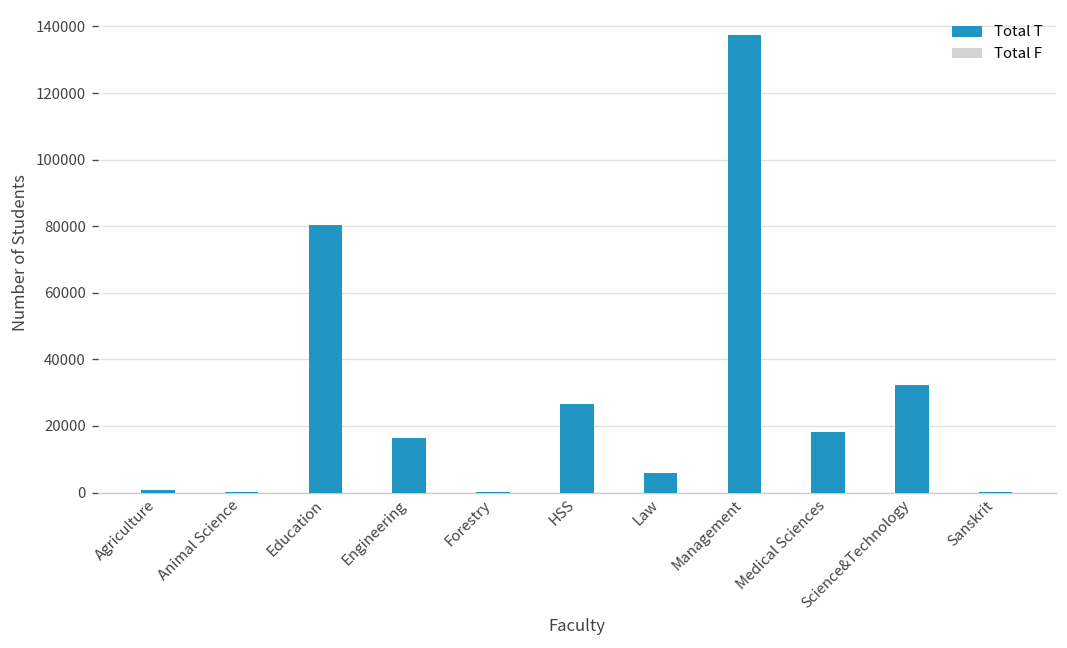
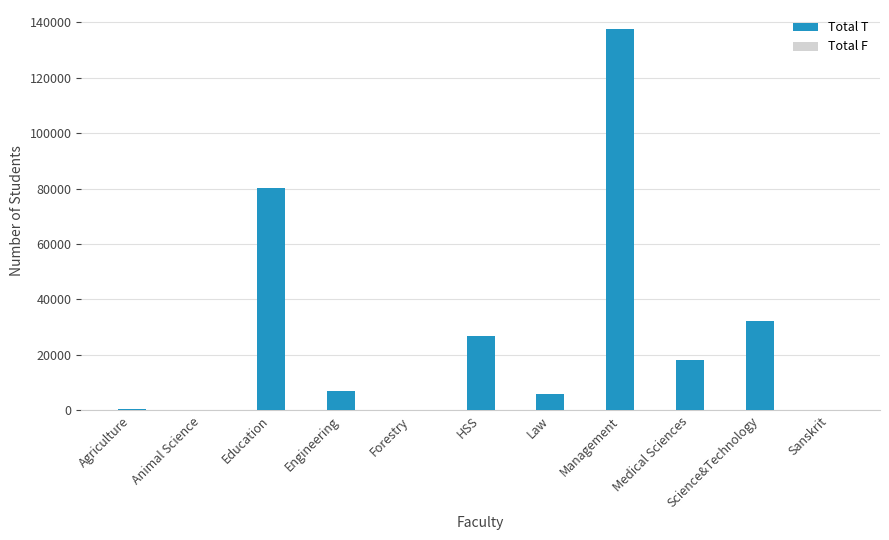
Total T, Engineering: 16000 -> 7000
